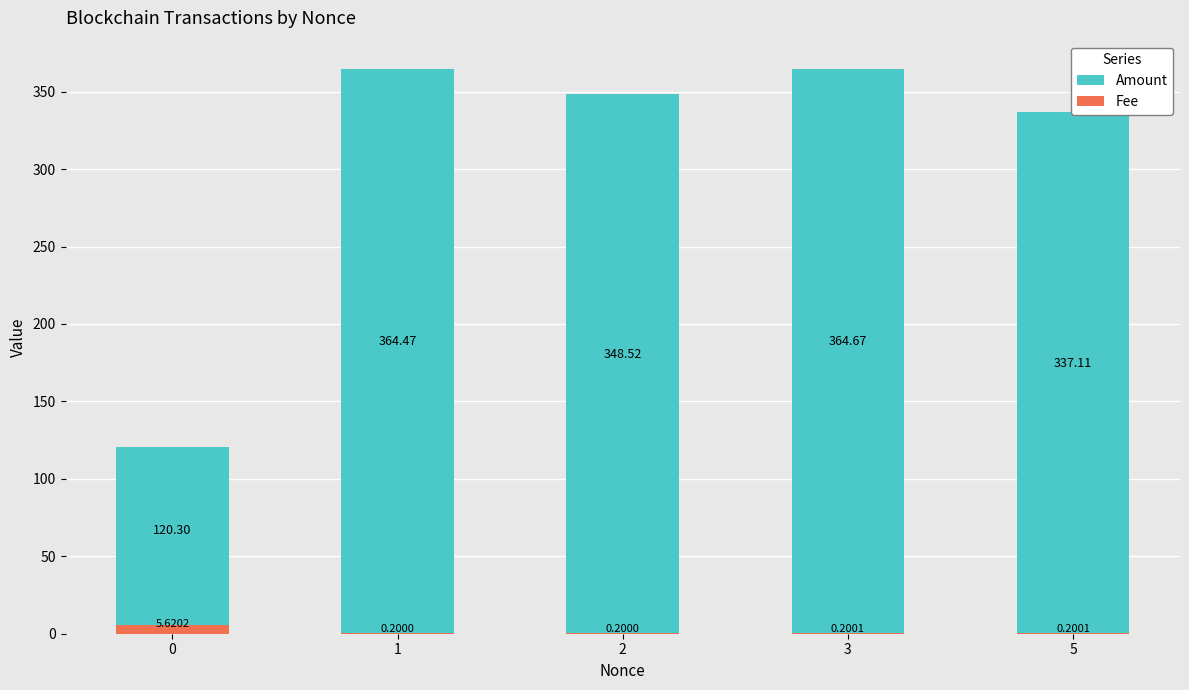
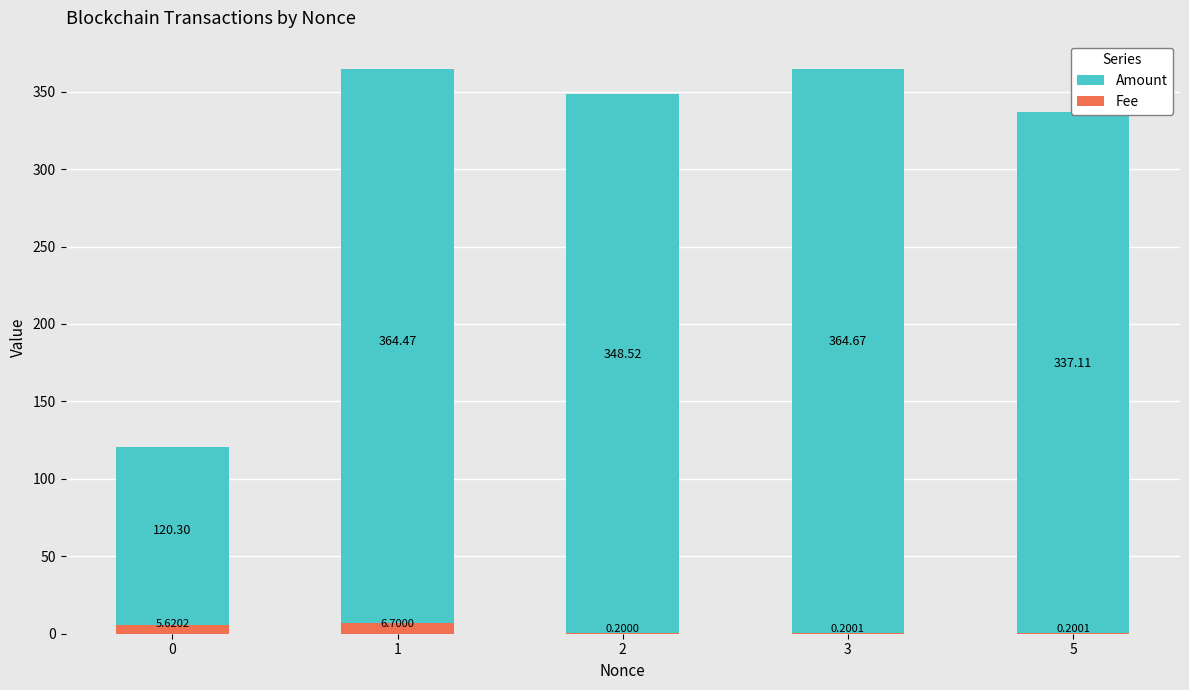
Fee, 1: 0.2000 -> 6.7000
